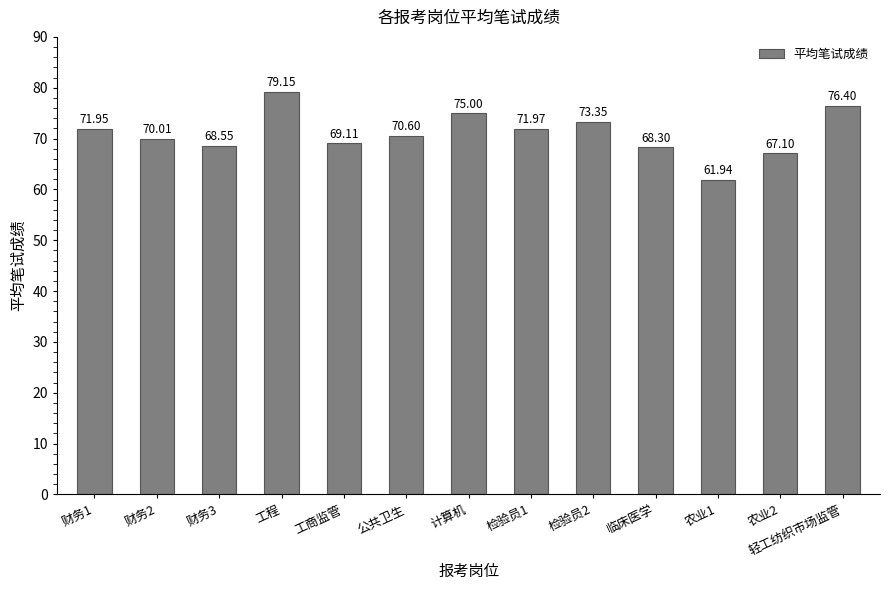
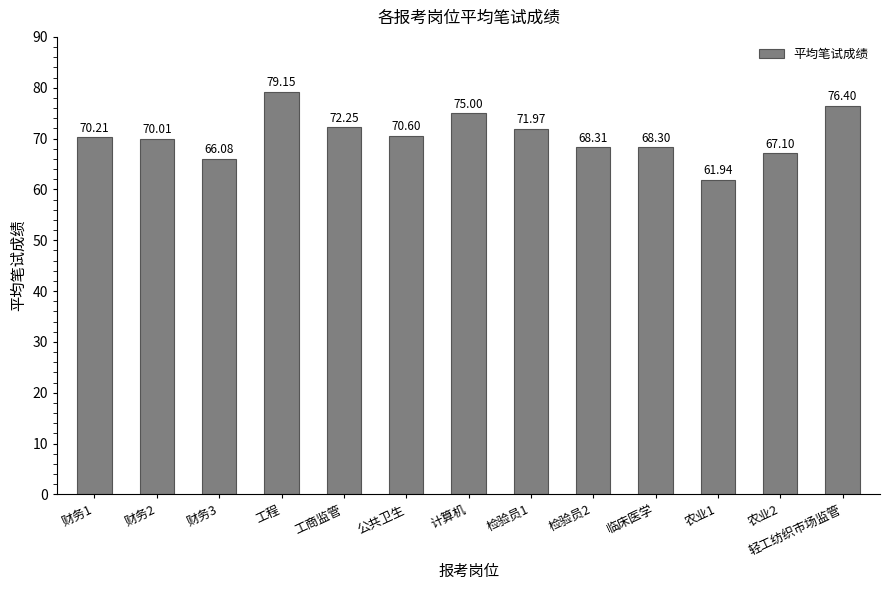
财务1: 71.95 -> 70.21
财务3: 68.55 -> 66.08
工商监管: 69.11 -> 72.25
检验员2: 73.35 -> 68.31
